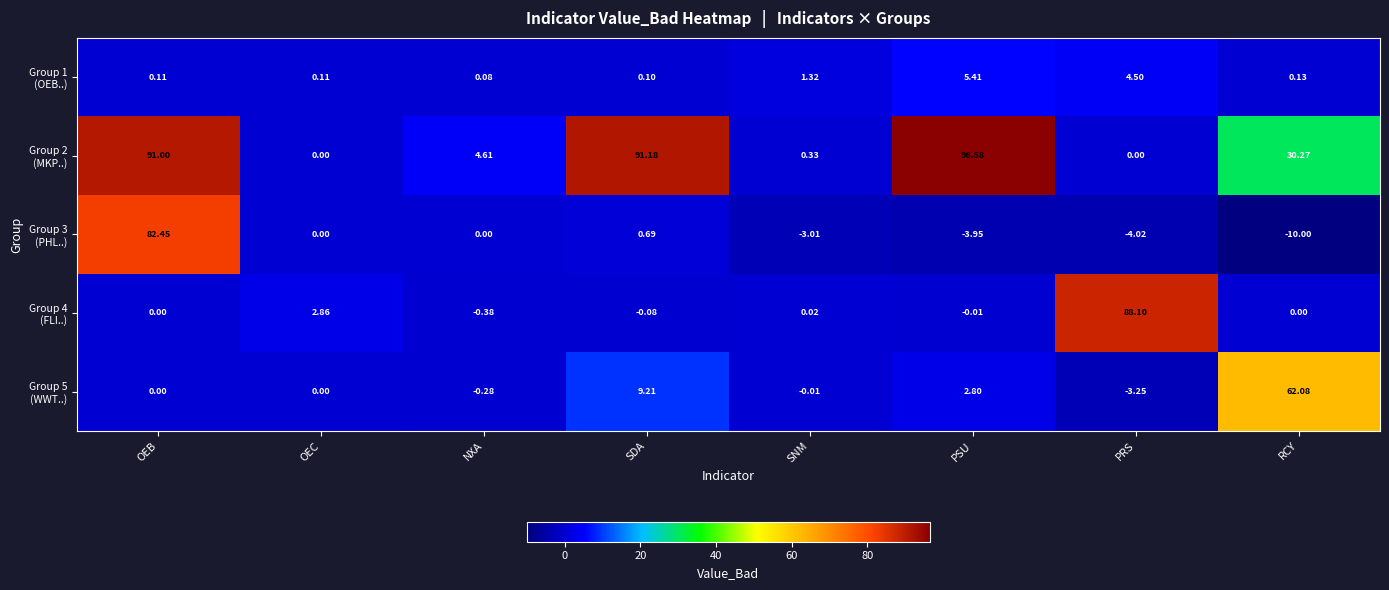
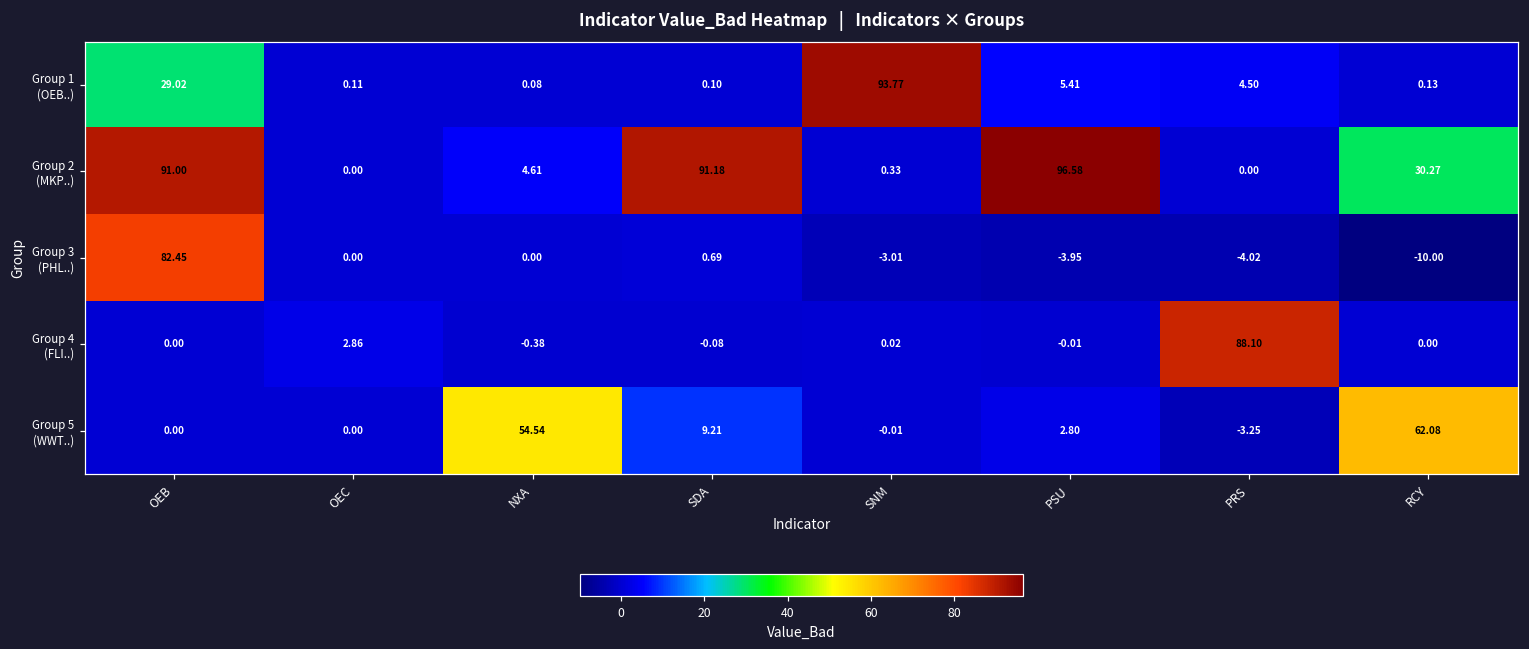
Group 1 (OEB..), OEB: 0.11 -> 29.02
Group 1 (OEB..), SNM: 1.32 -> 93.77
Group 5 (WWT..), NXA: -0.28 -> 54.54
